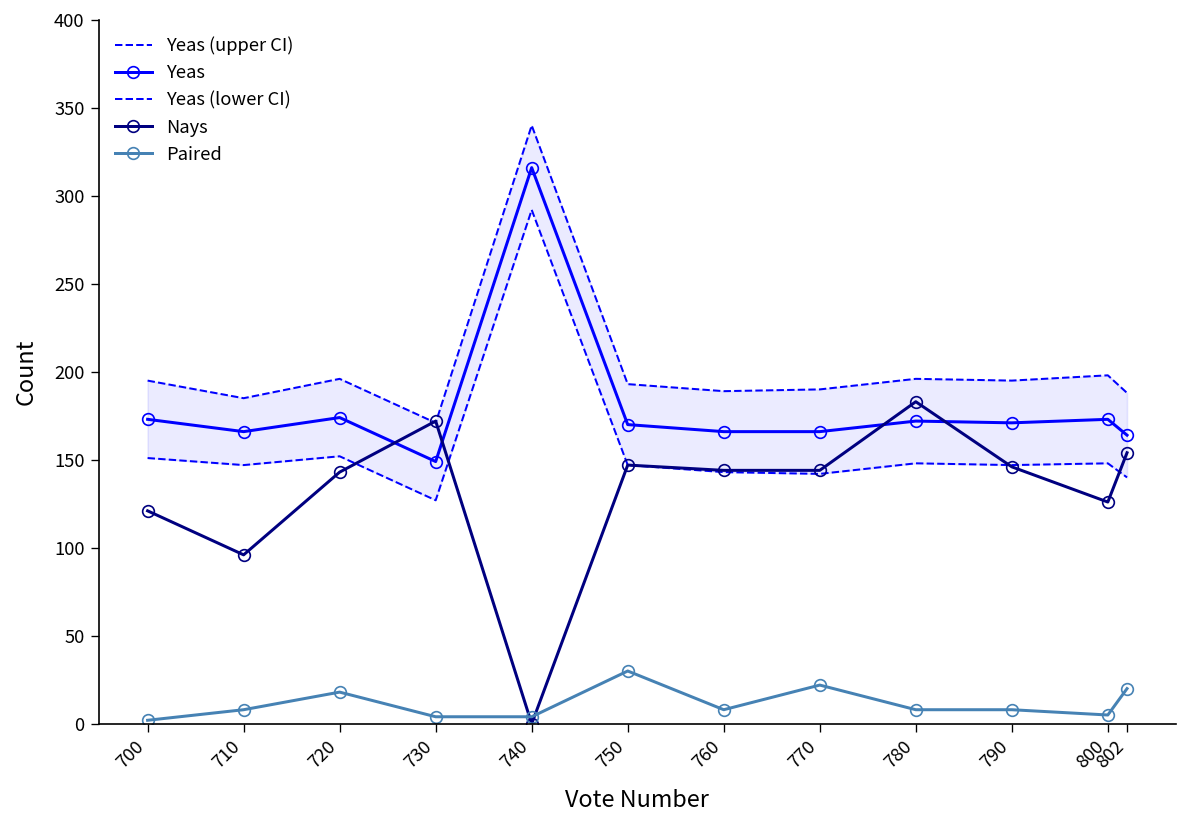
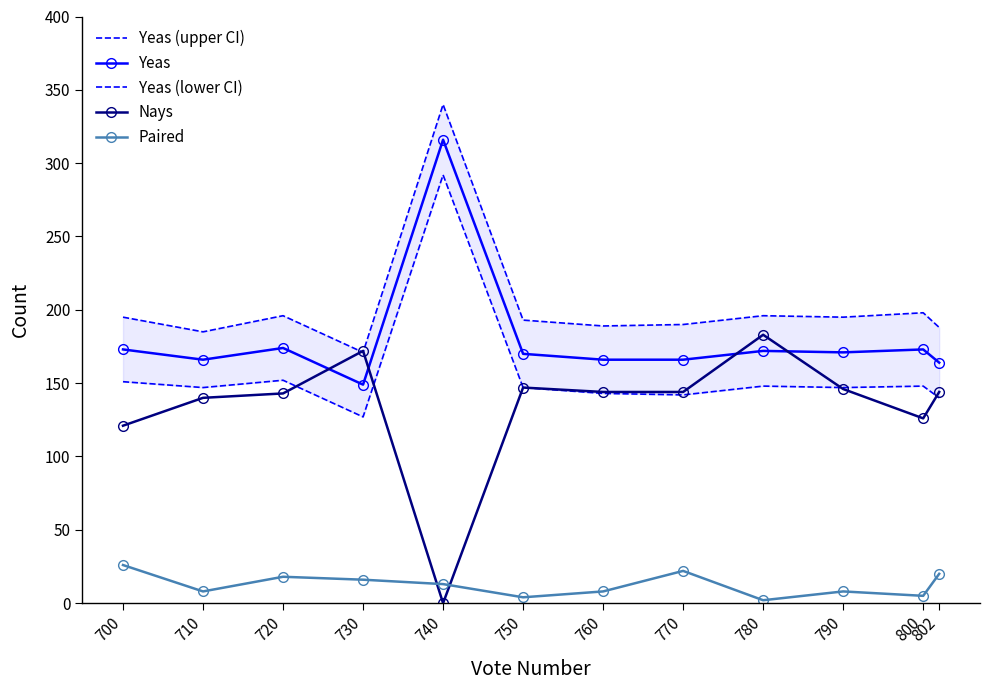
Paired, 700: 2 -> 26
Nays, 710: 96 -> 140
Paired, 730: 4 -> 16
Paired, 740: 4 -> 13
Paired, 750: 30 -> 4
Paired, 780: 8 -> 2
Nays, 802: 154 -> 144
